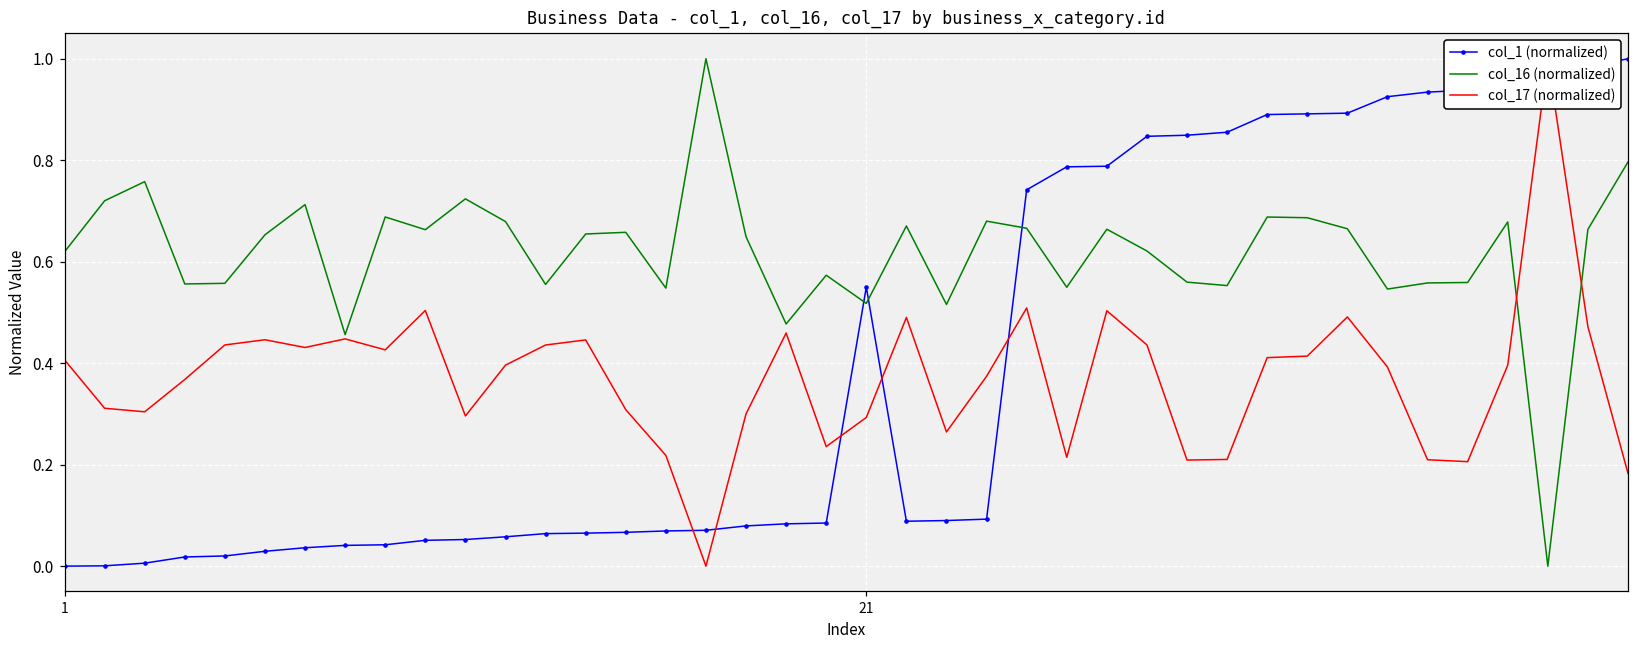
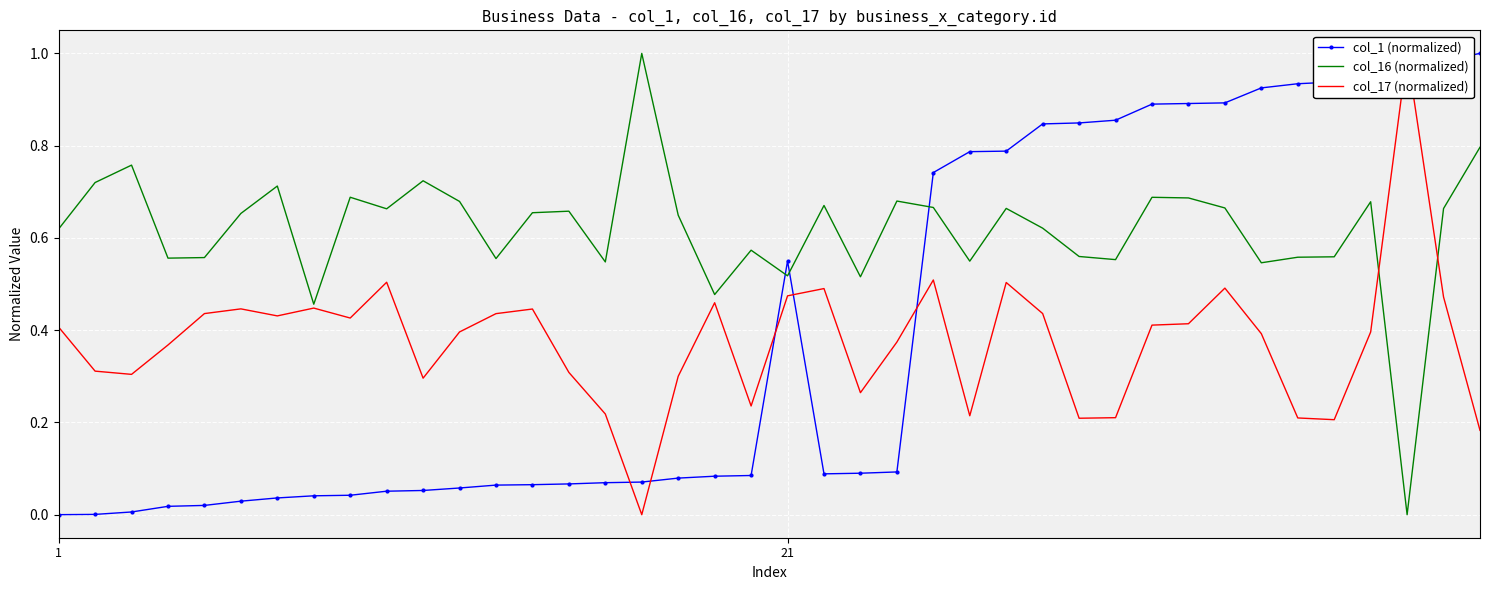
col_17 (normalized), 21: 0.29 -> 0.47
